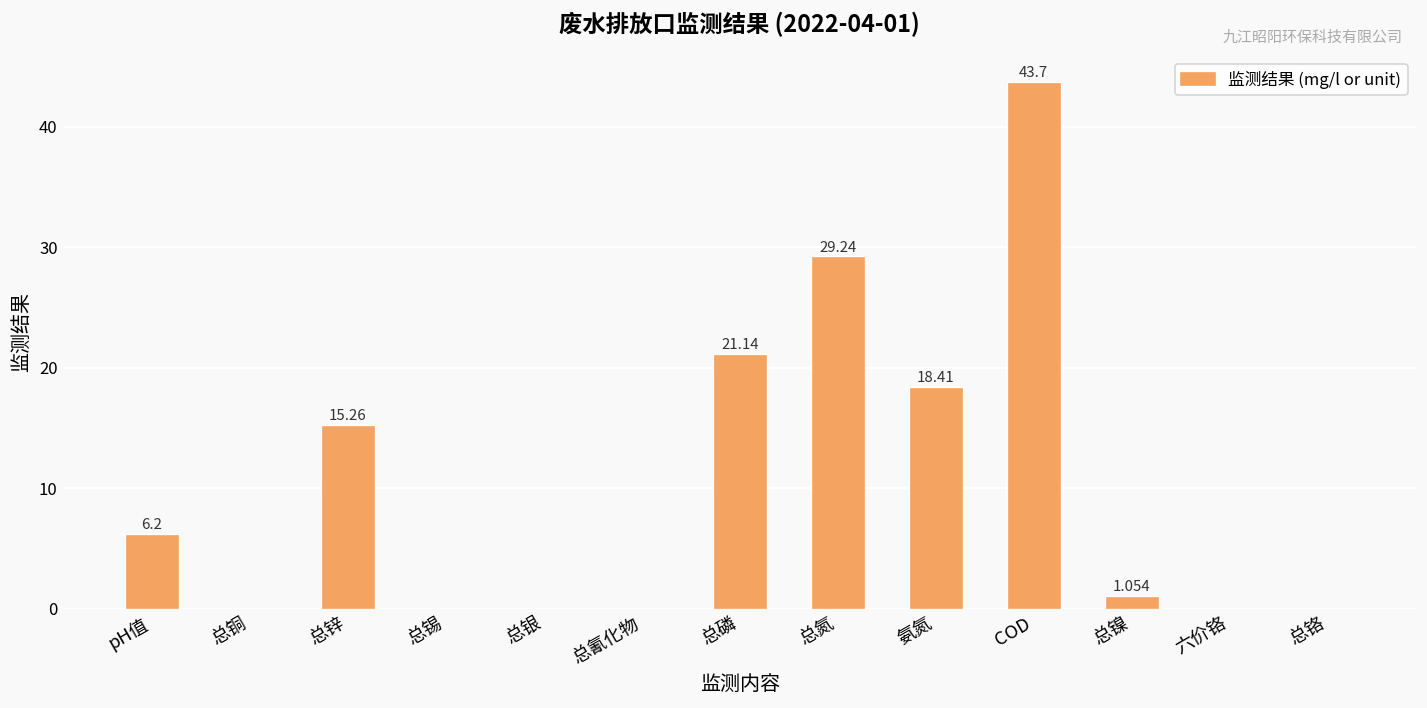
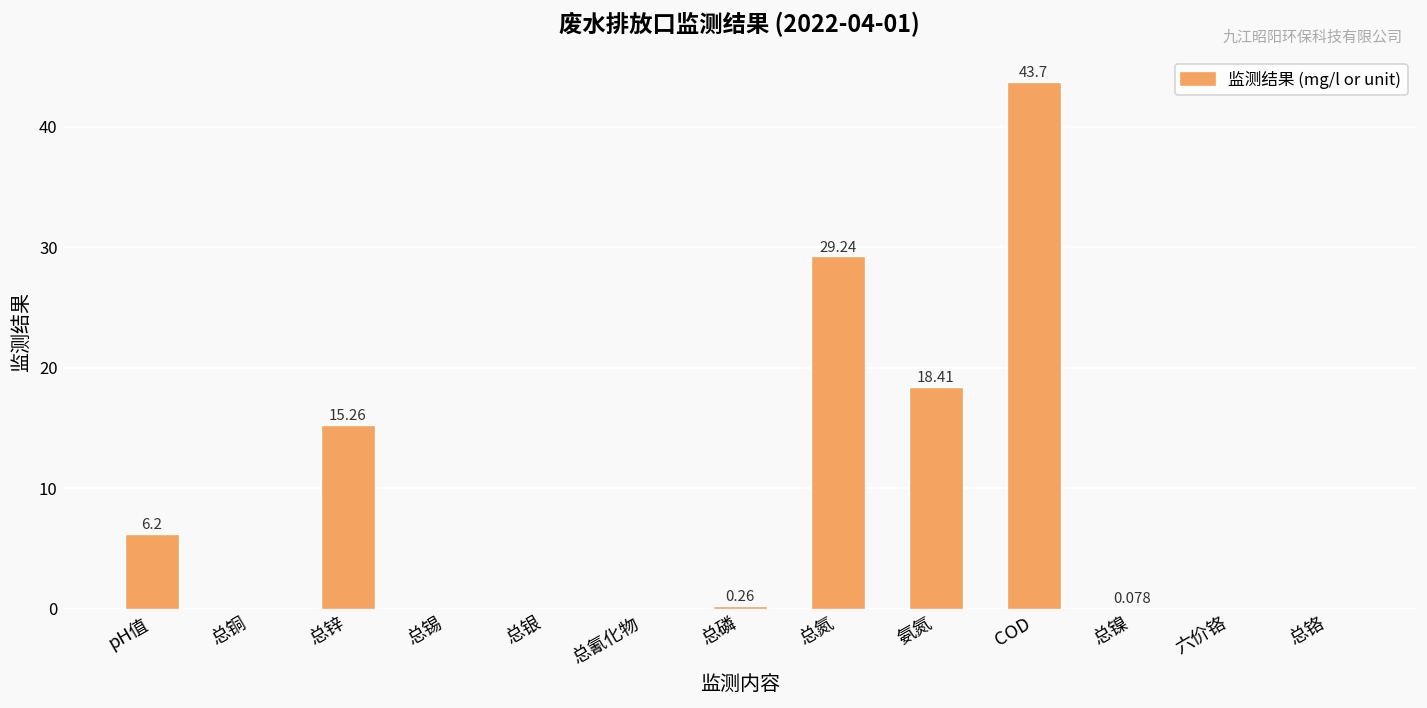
总磷: 21.14 -> 0.26
总镍: 1.054 -> 0.078
